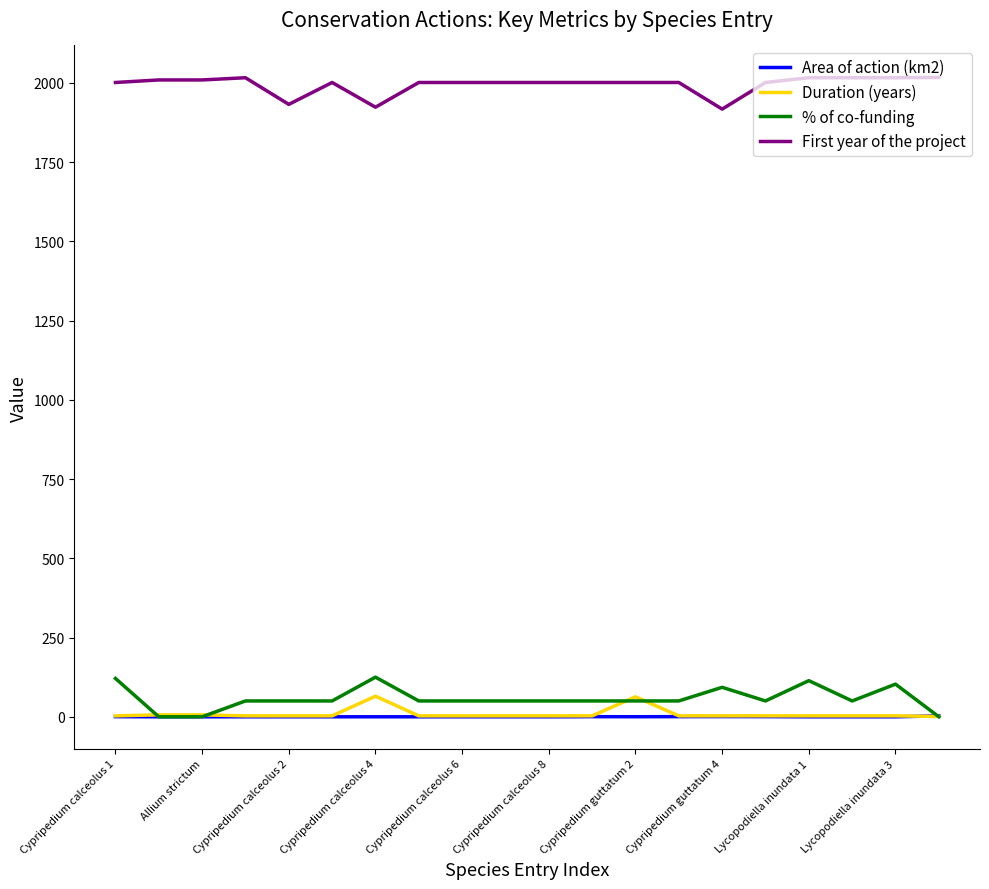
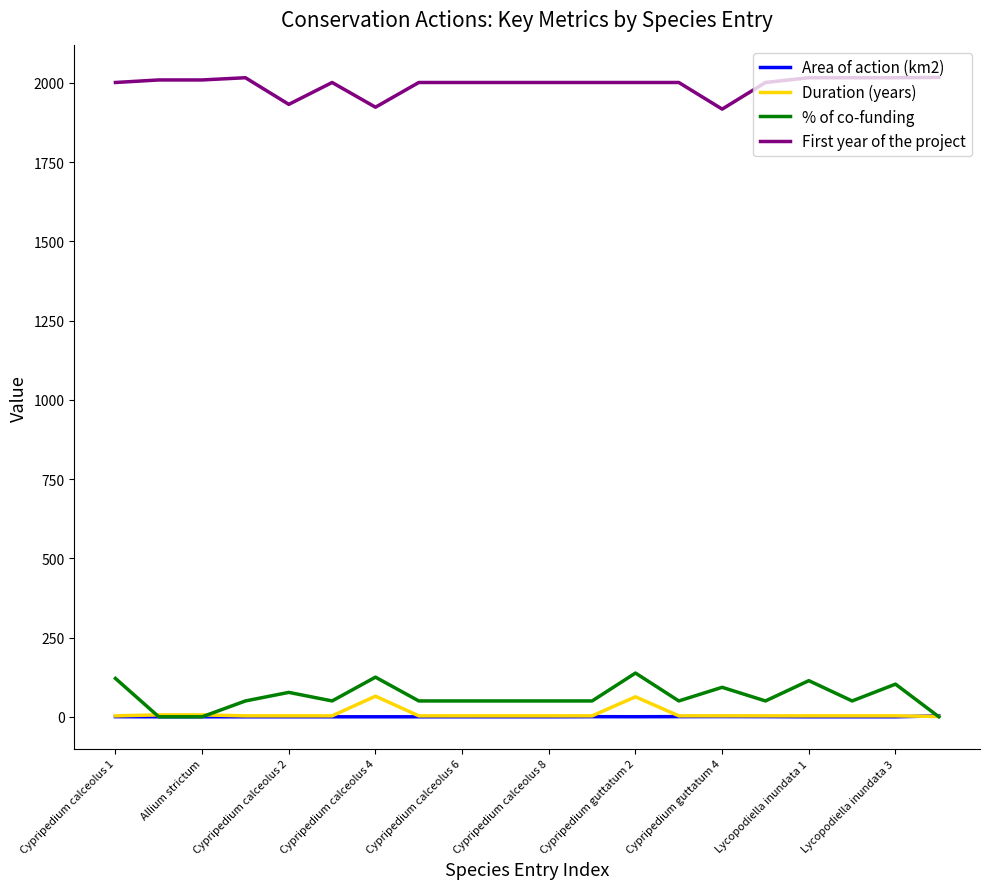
% of co-funding, Cypripedium calceolus 2: 50 -> 80
% of co-funding, Cypripedium guttatum 2: 50 -> 140
